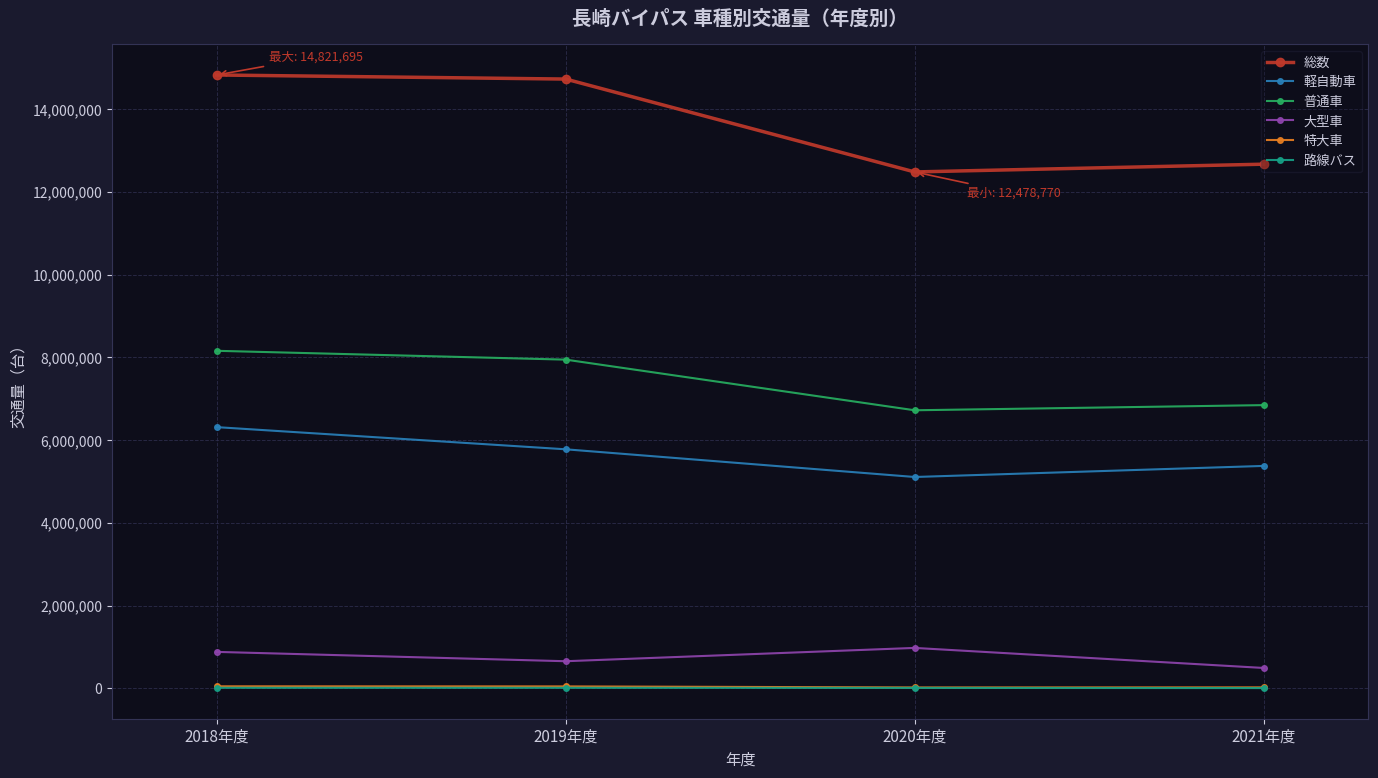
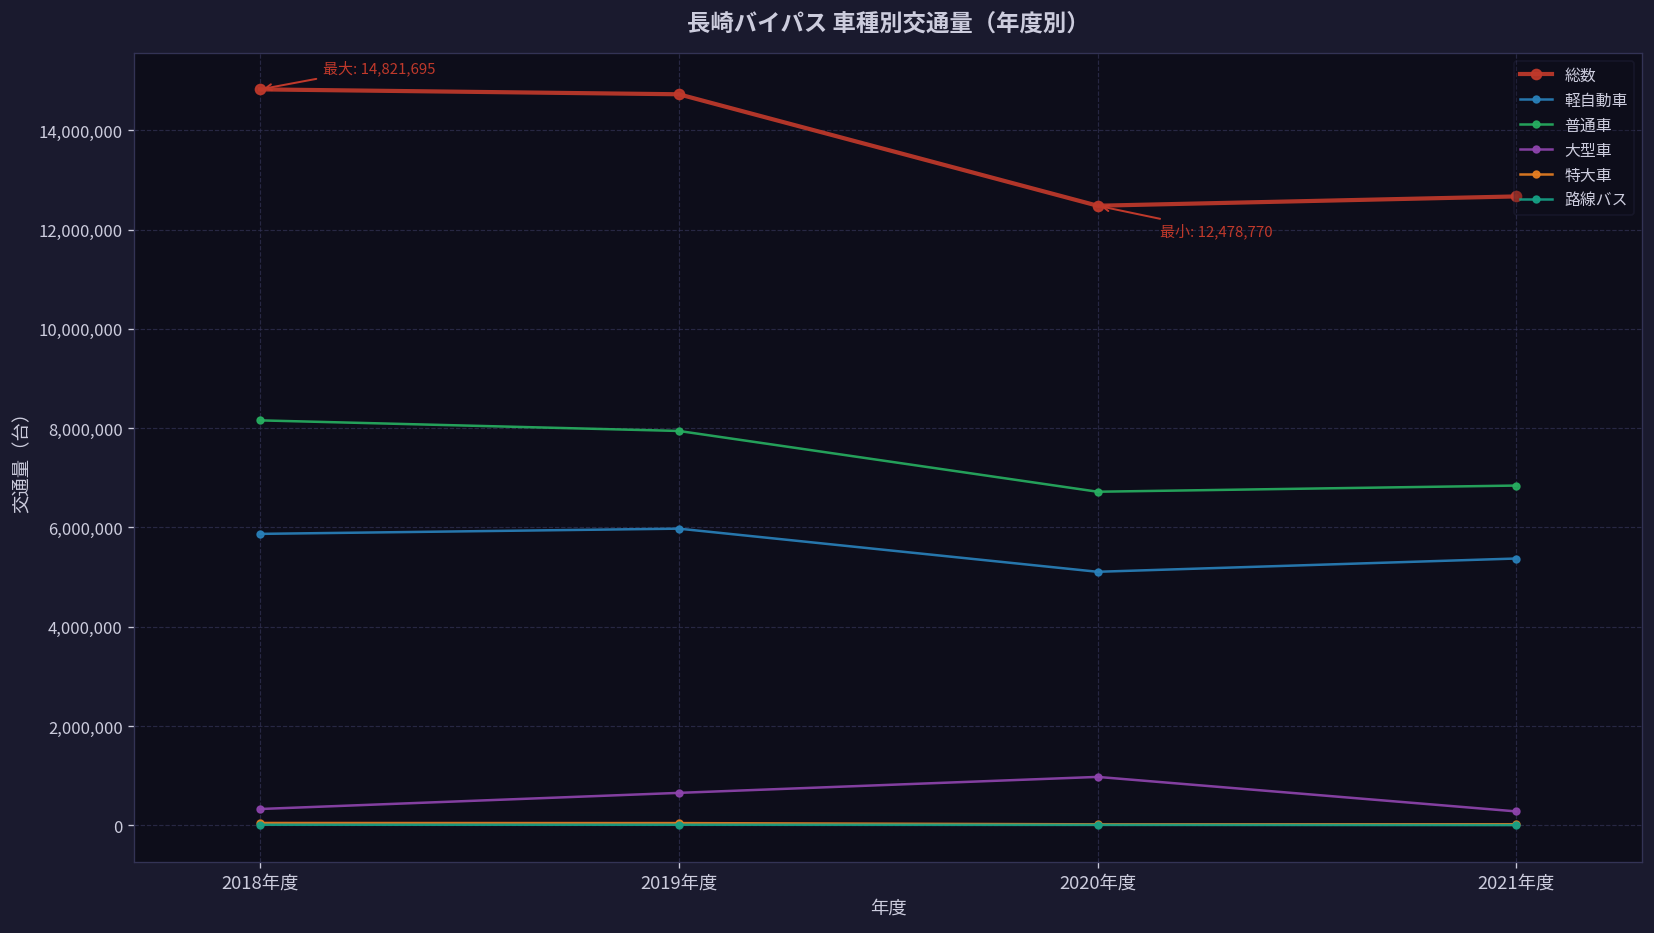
軽自動車, 2018年度: 6,300,000 -> 5,900,000
大型車, 2018年度: 900,000 -> 300,000
軽自動車, 2019年度: 5,800,000 -> 6,000,000
大型車, 2021年度: 500,000 -> 300,000
